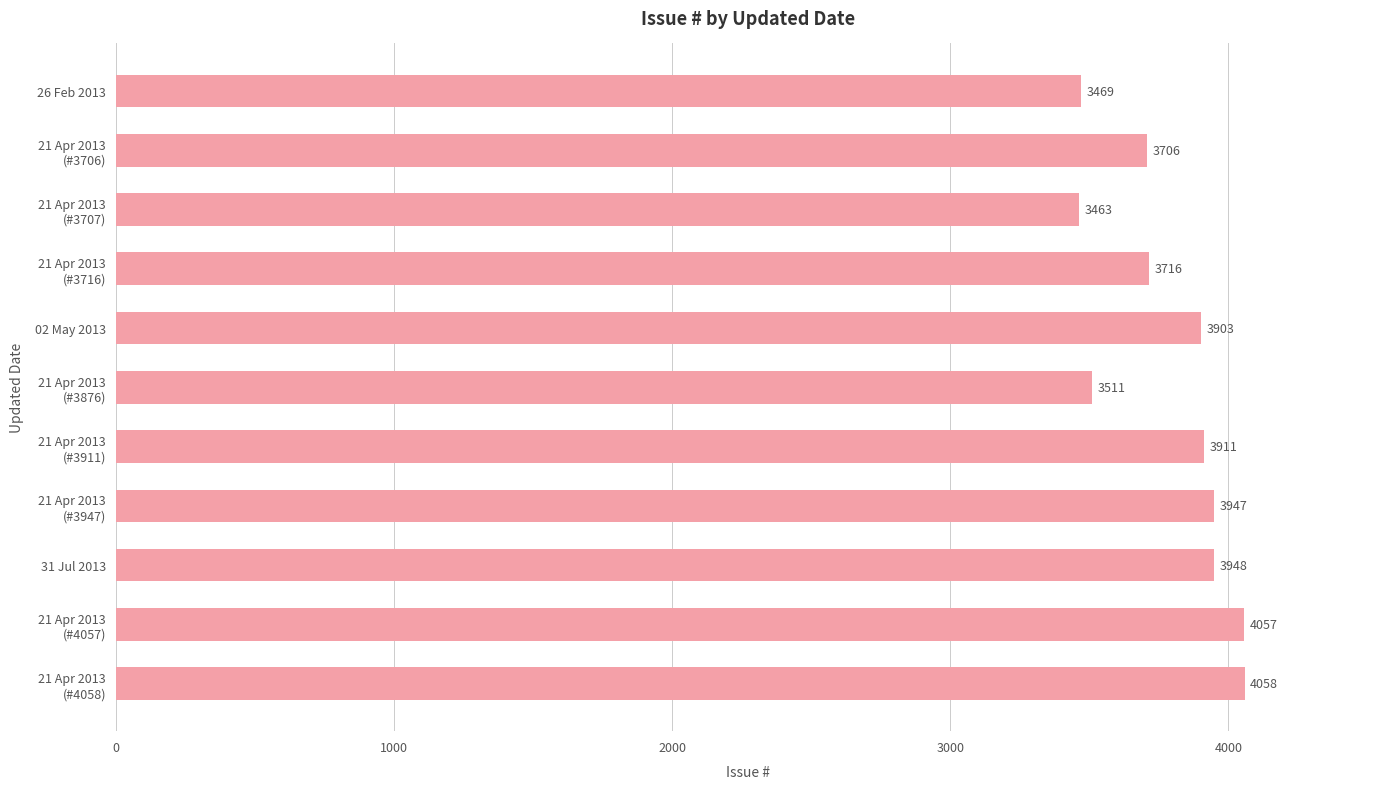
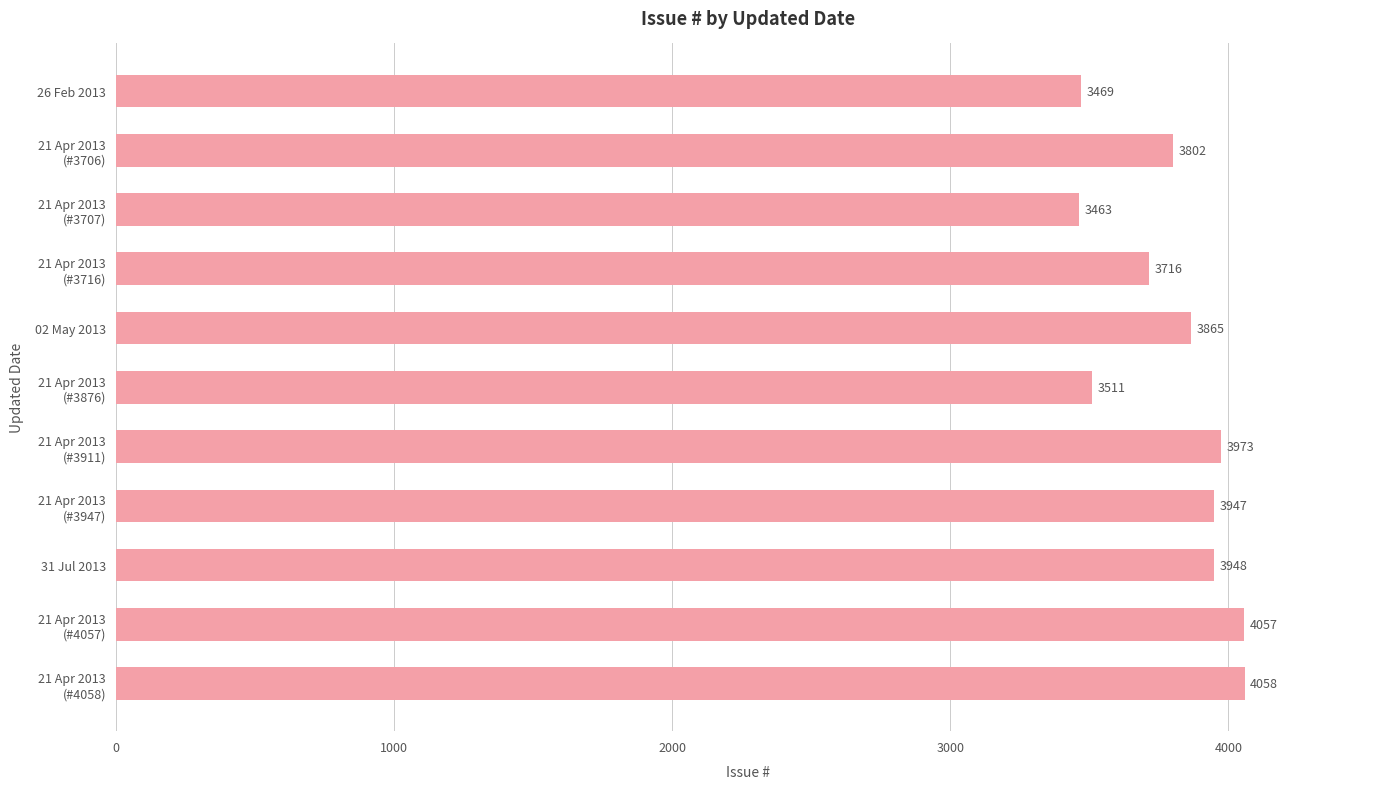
21 Apr 2013 (#3706): 3706 -> 3802
02 May 2013: 3903 -> 3865
21 Apr 2013 (#3911): 3911 -> 3973
